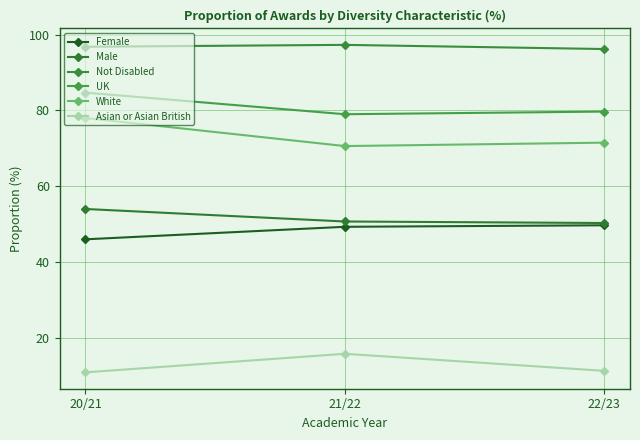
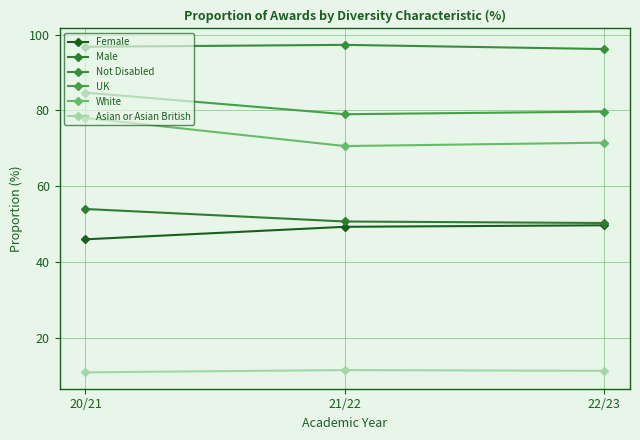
Asian or Asian British, 21/22: 16 -> 12
